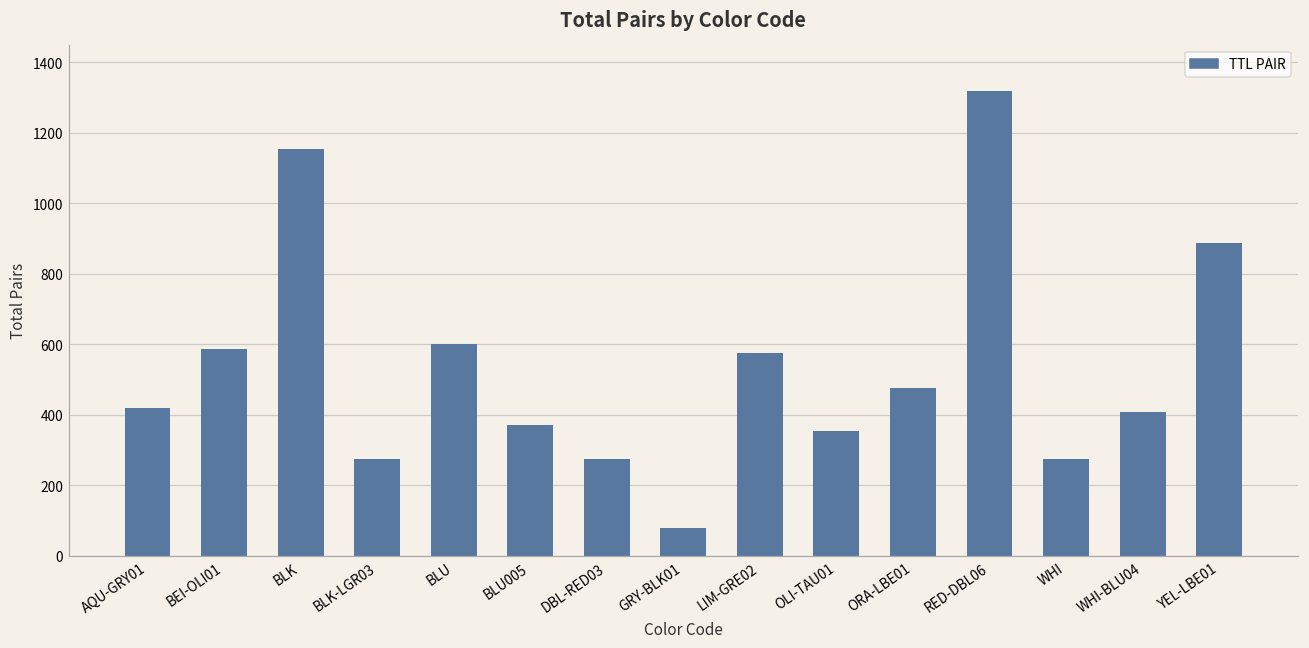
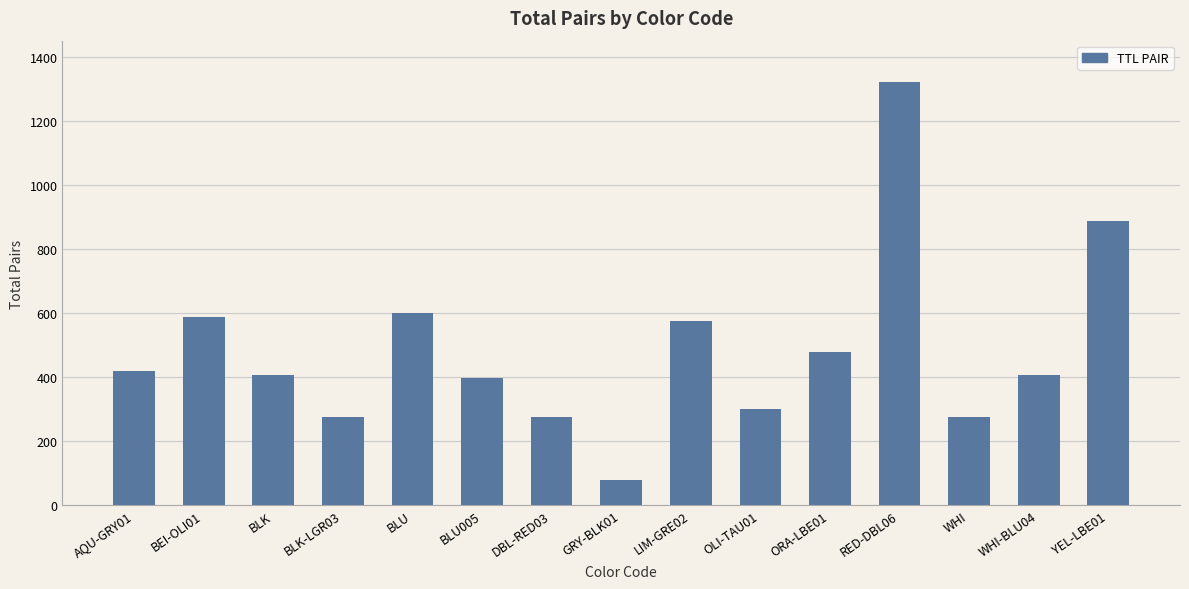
BLK: 1160 -> 410
BLU005: 370 -> 400
OLI-TAU01: 350 -> 300
